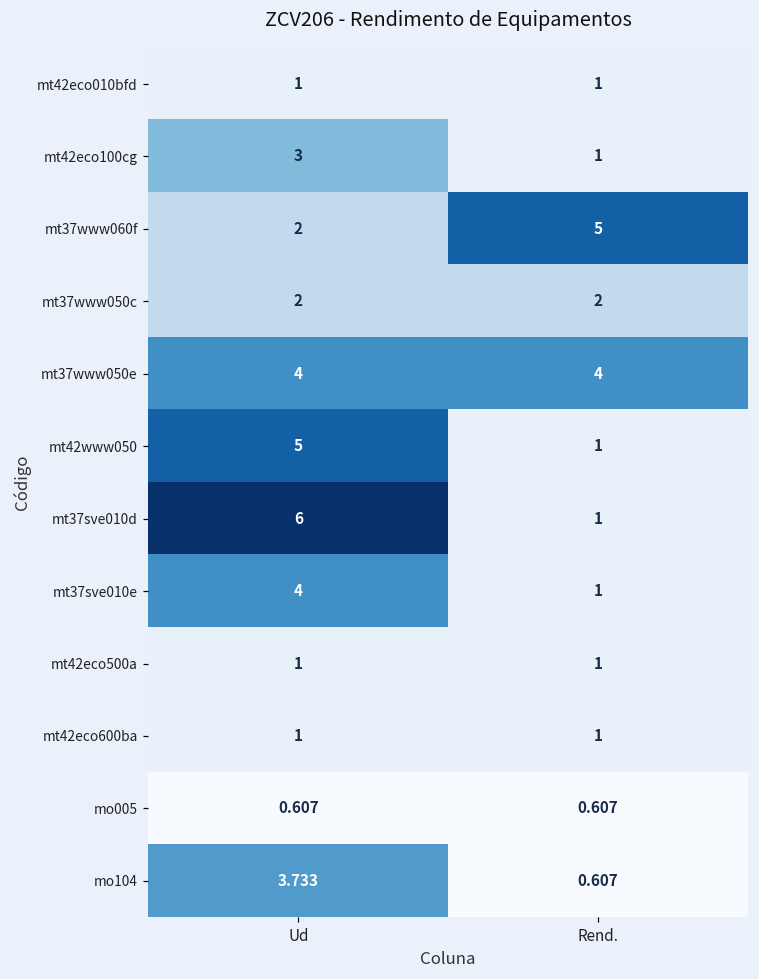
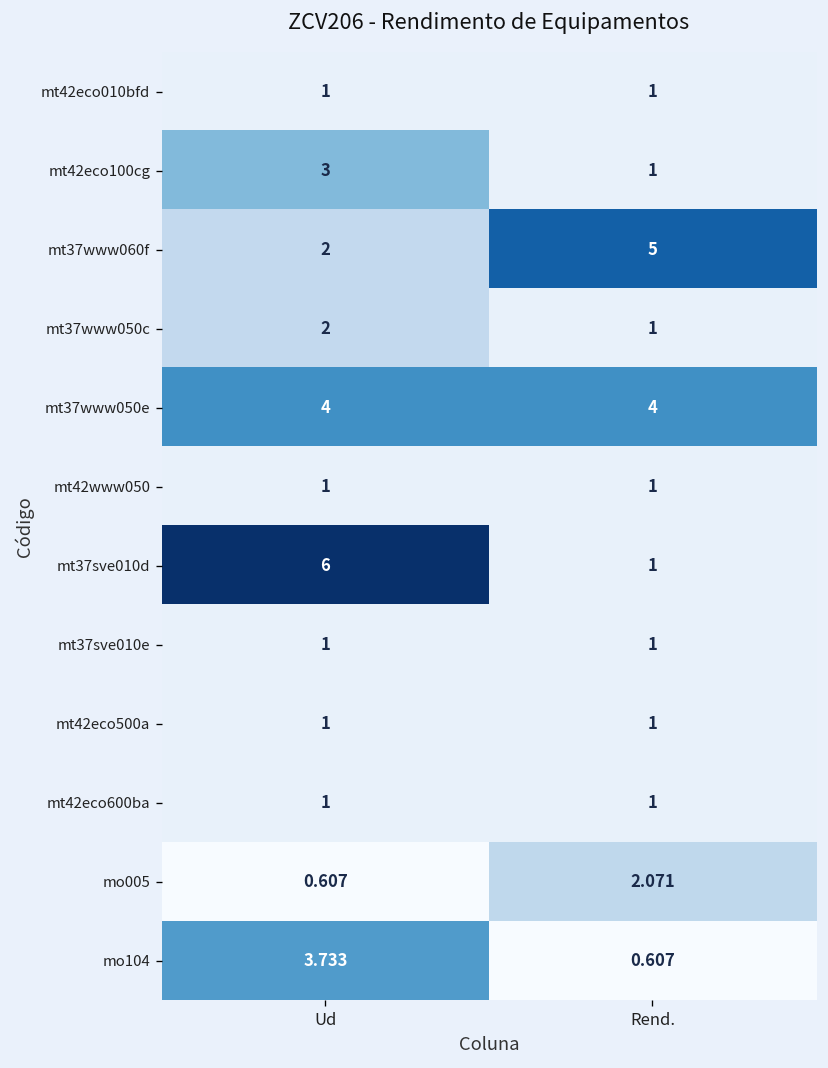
mt37www050c, Rend.: 2 -> 1
mt42www050, Ud: 5 -> 1
mt37sve010e, Ud: 4 -> 1
mo005, Rend.: 0.607 -> 2.071
